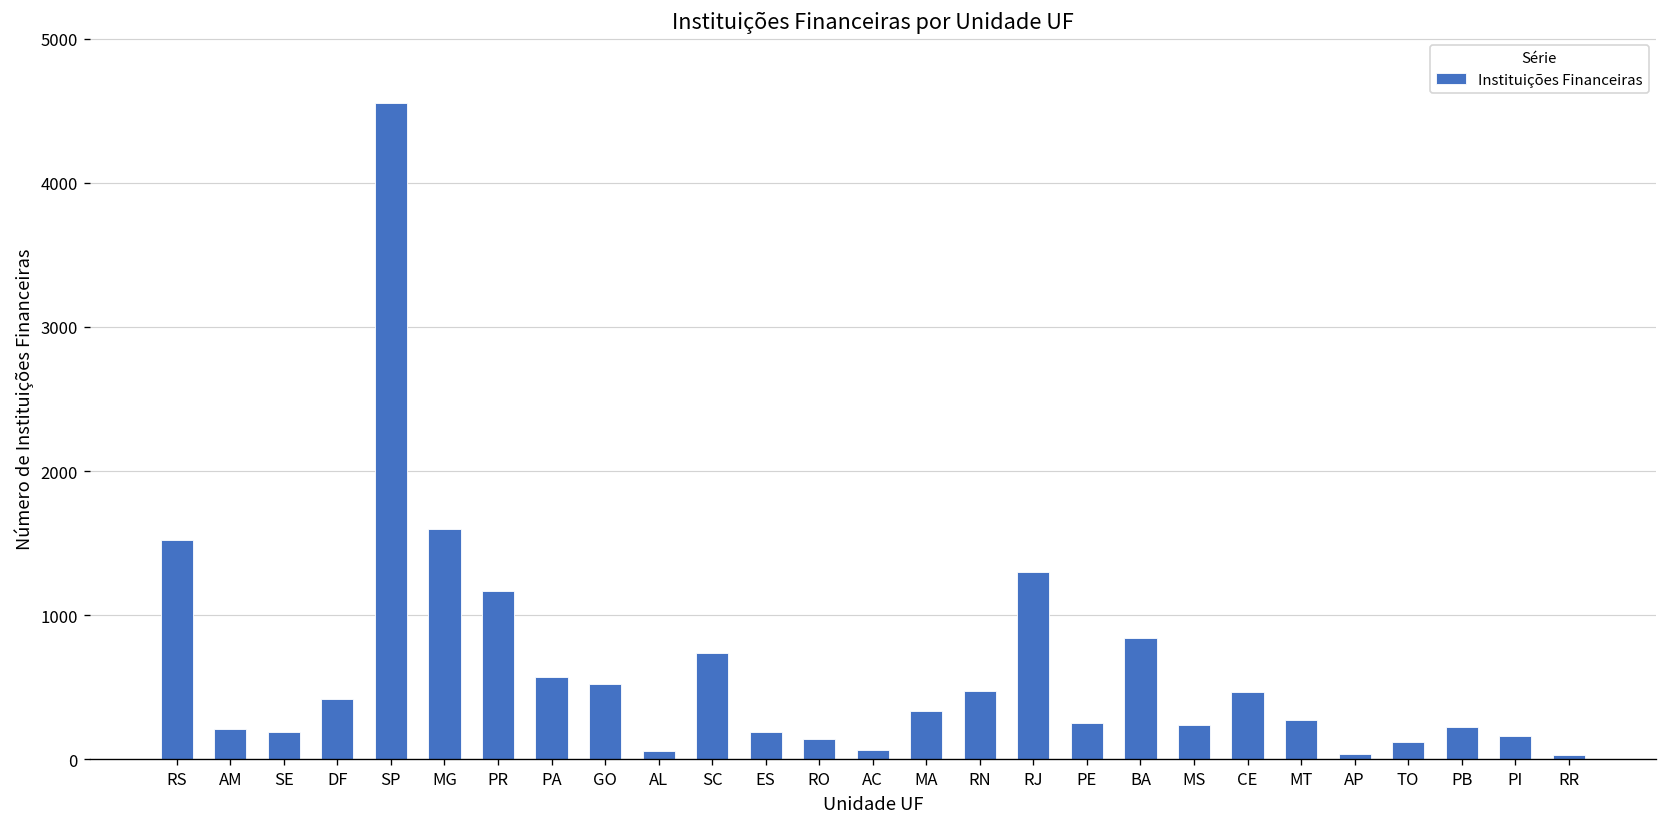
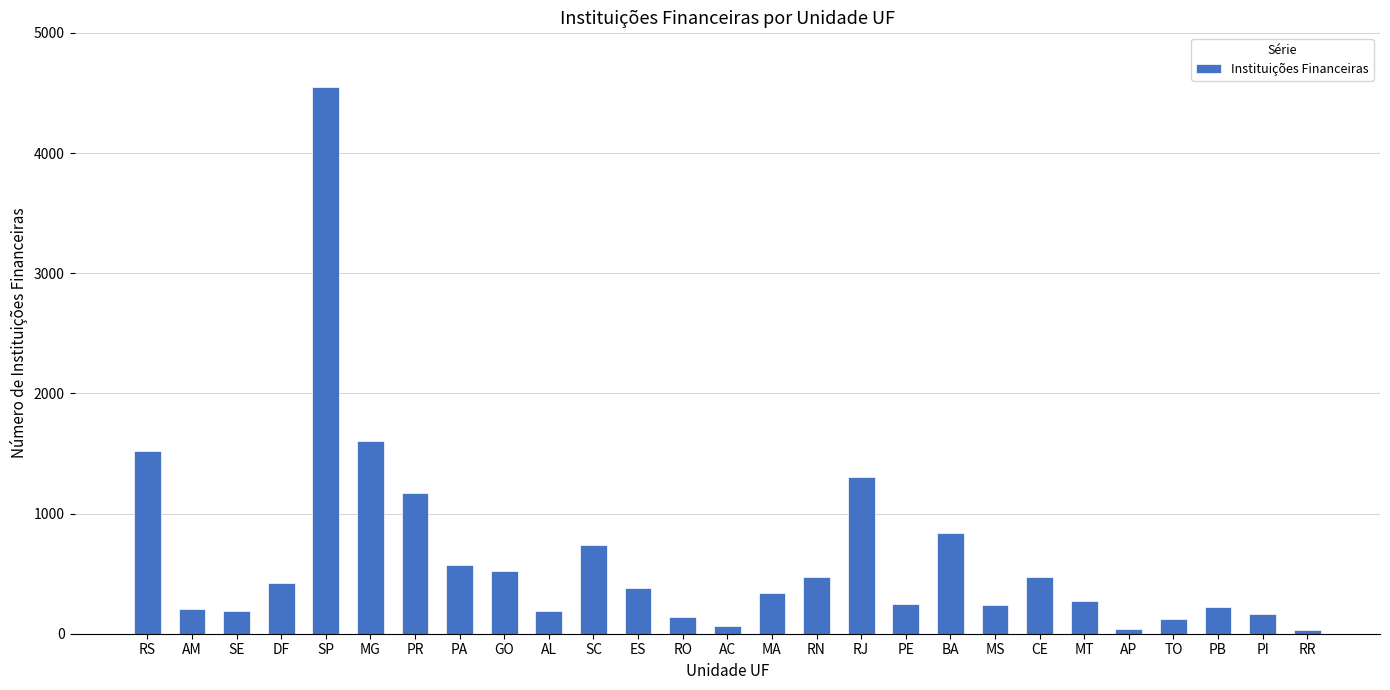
AL: 60 -> 190
ES: 190 -> 380
